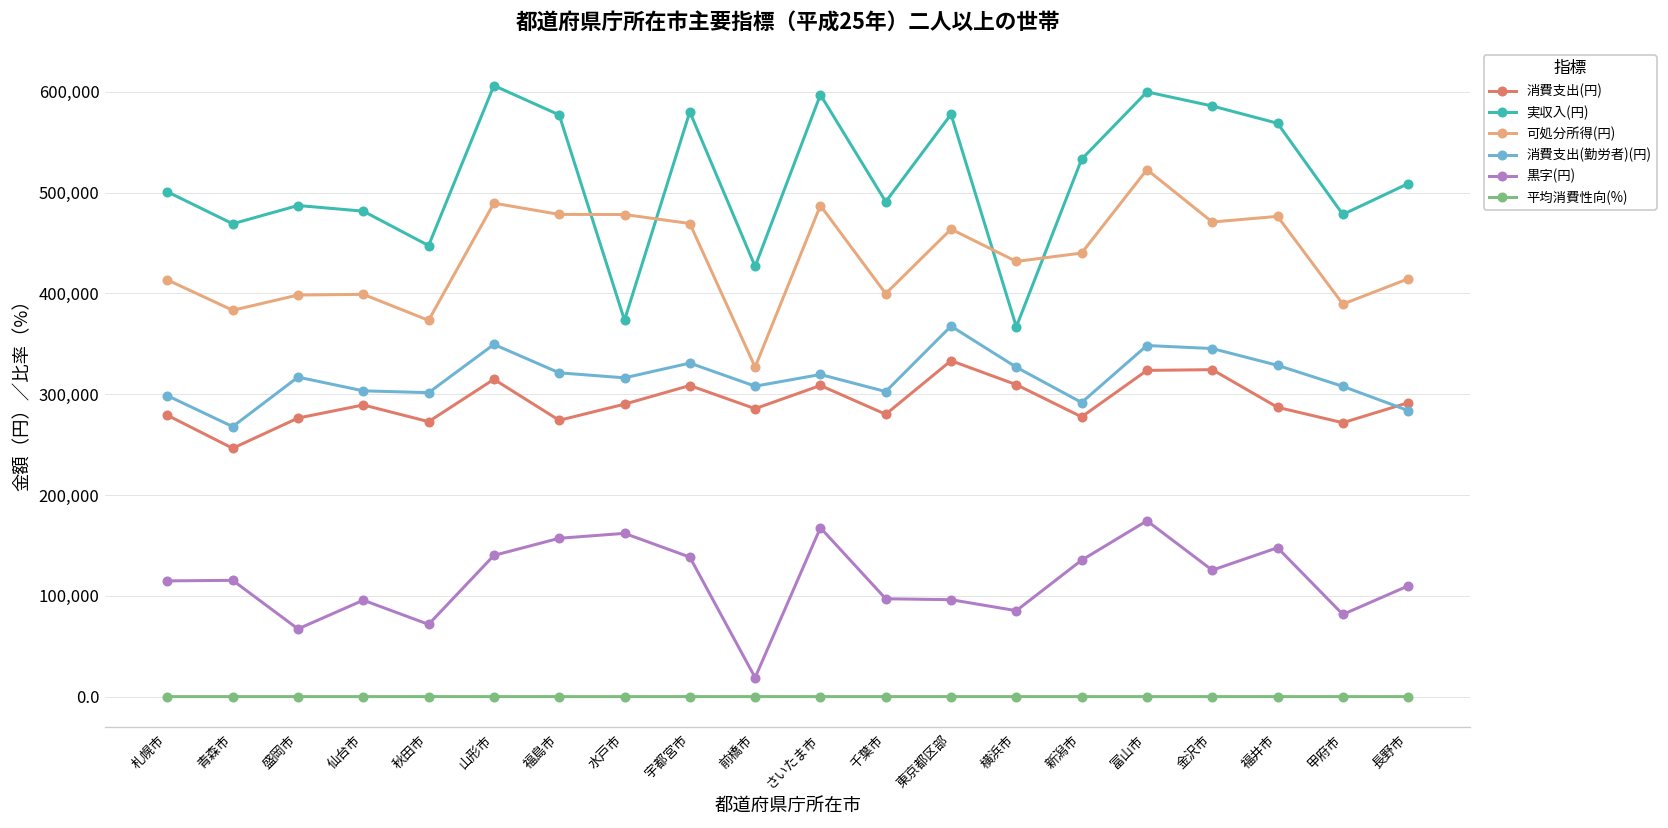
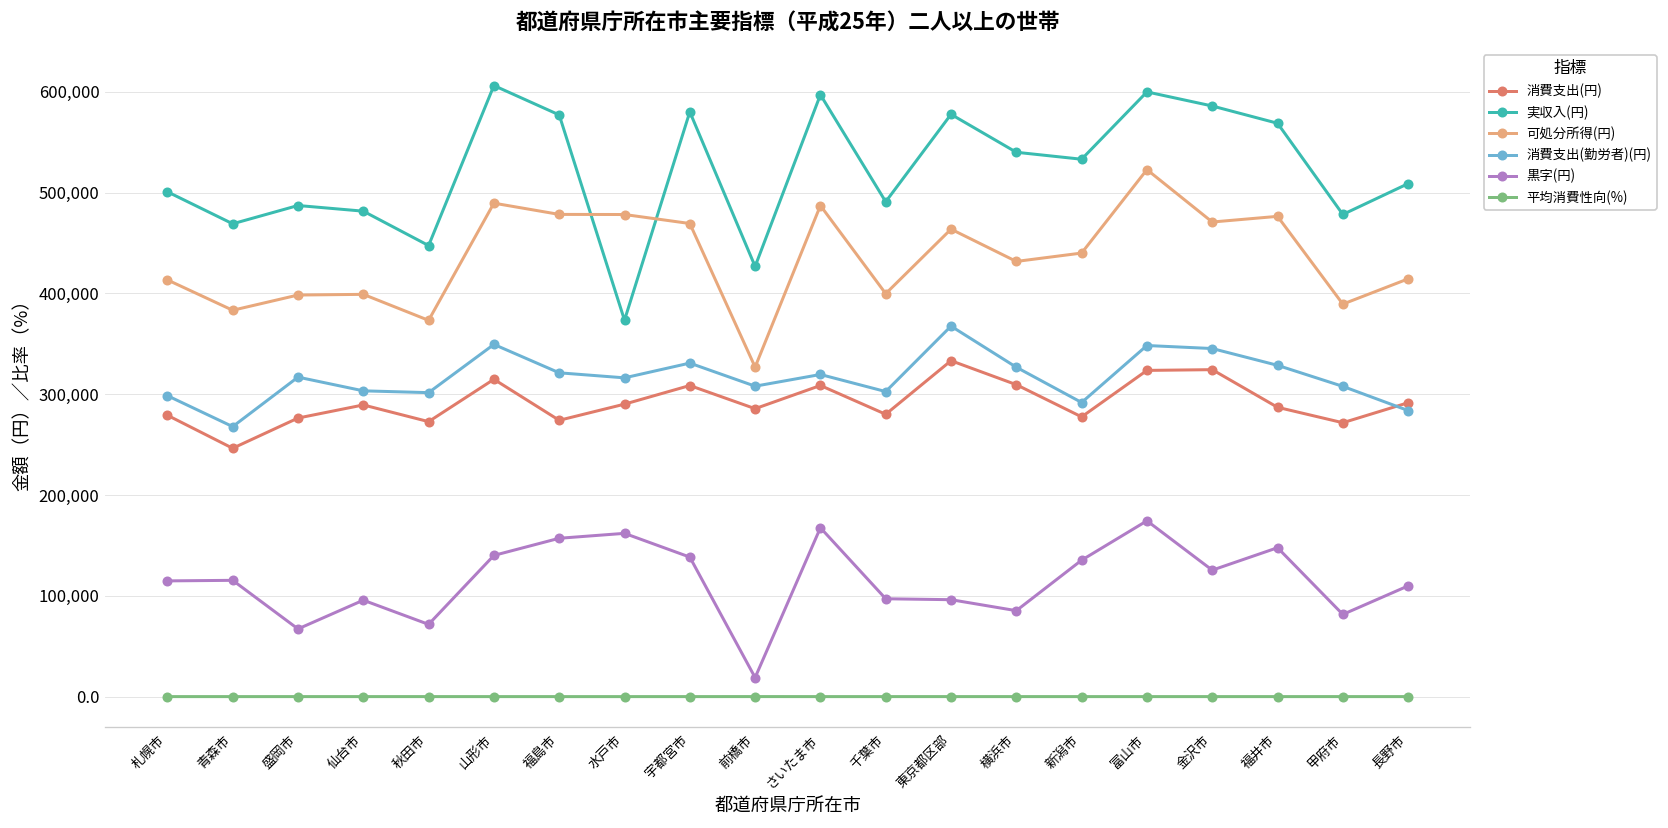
実収入(円), 横浜市: 370,000 -> 540,000
